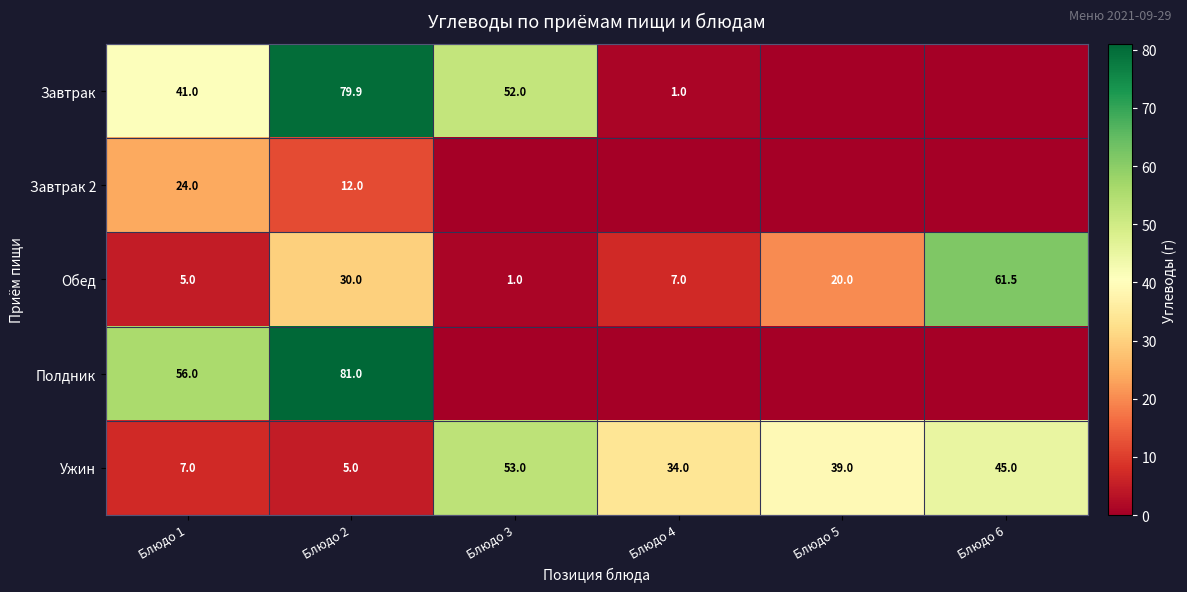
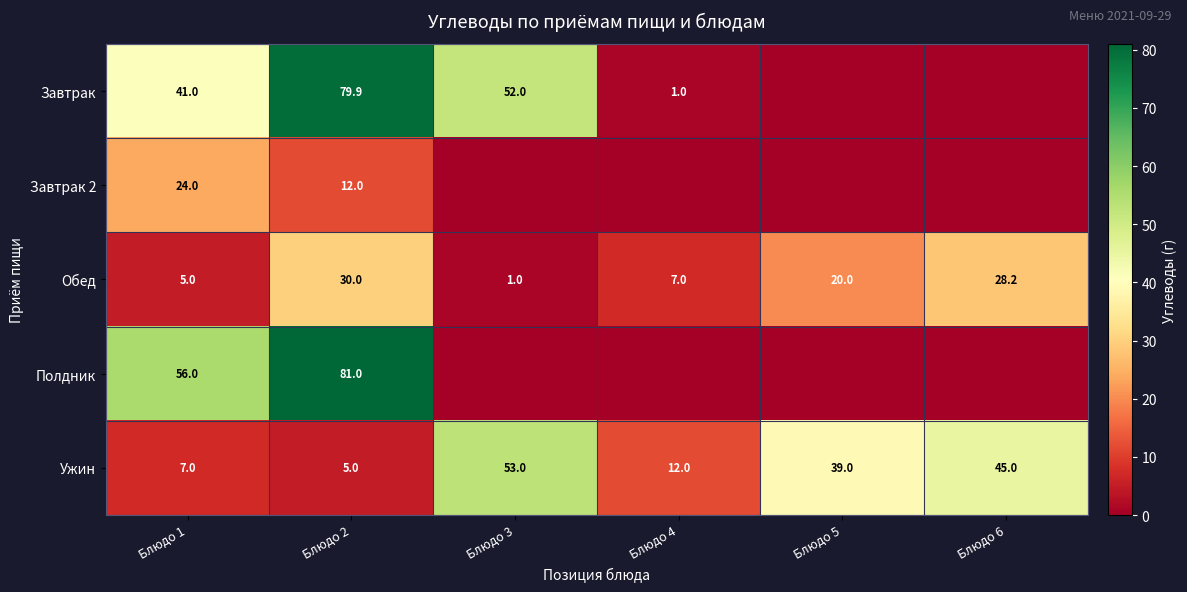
Обед, Блюдо 6: 61.5 -> 28.2
Ужин, Блюдо 4: 34.0 -> 12.0
